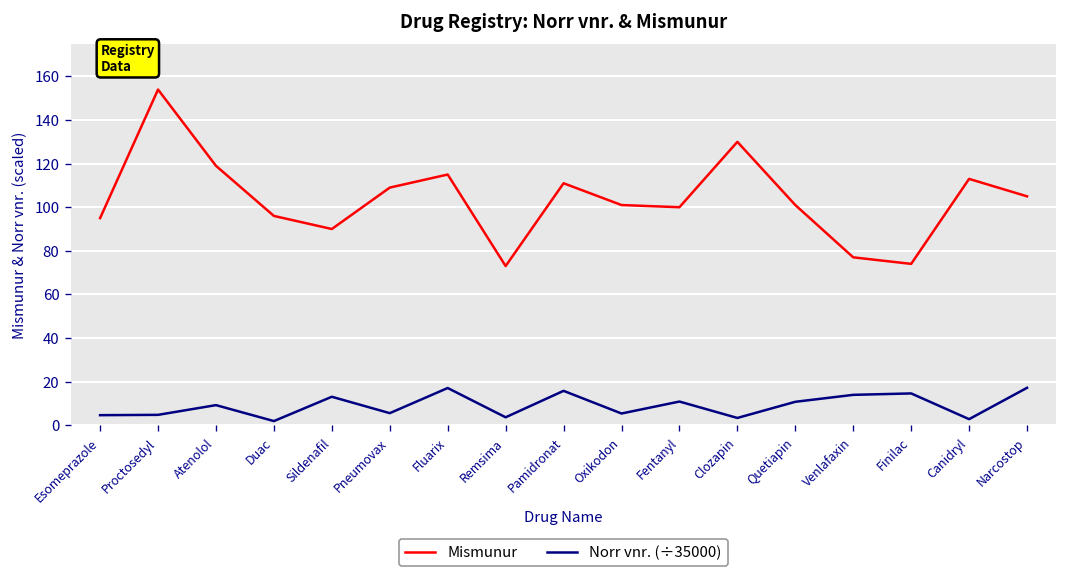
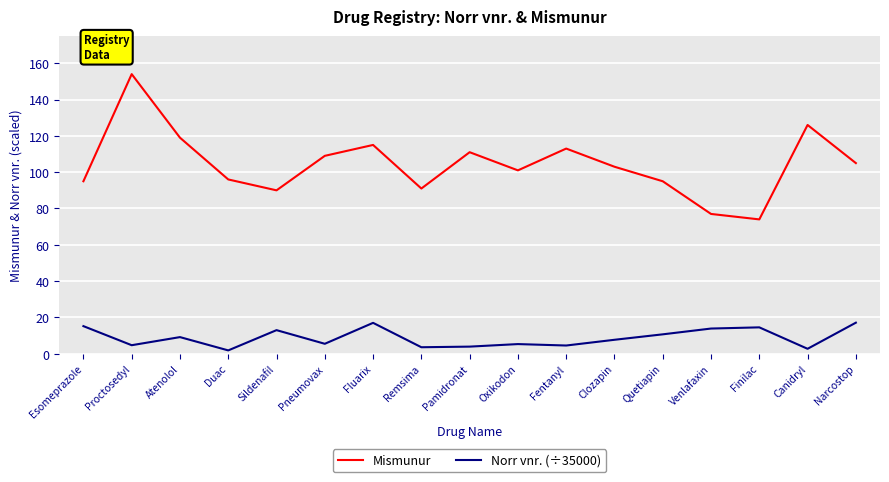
Norr vnr. (÷35000), Esomeprazole: 5 -> 15
Mismunur, Remsima: 73 -> 91
Norr vnr. (÷35000), Pamidronat: 16 -> 4
Mismunur, Fentanyl: 100 -> 113
Norr vnr. (÷35000), Fentanyl: 11 -> 5
Mismunur, Clozapin: 130 -> 103
Norr vnr. (÷35000), Clozapin: 3 -> 8
Mismunur, Quetiapin: 101 -> 95
Mismunur, Canidryl: 113 -> 126
